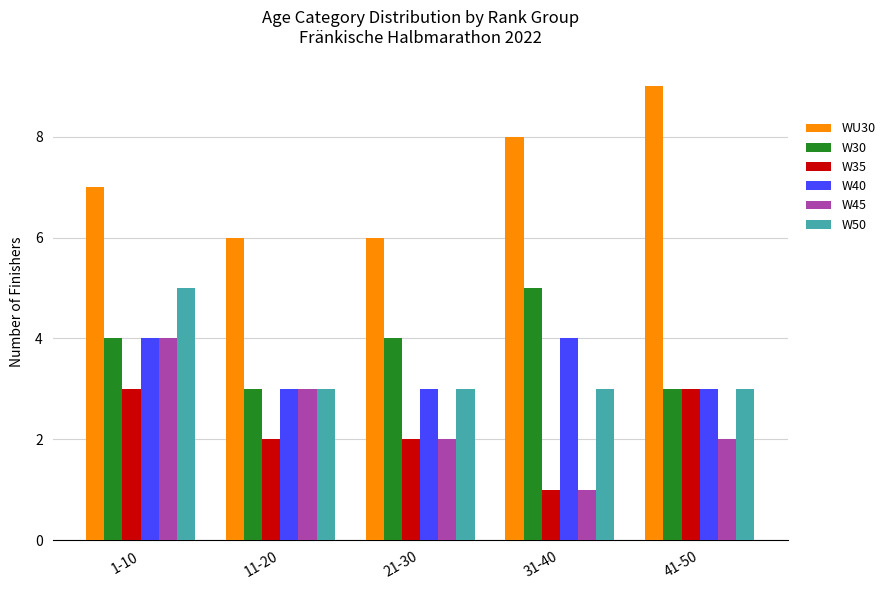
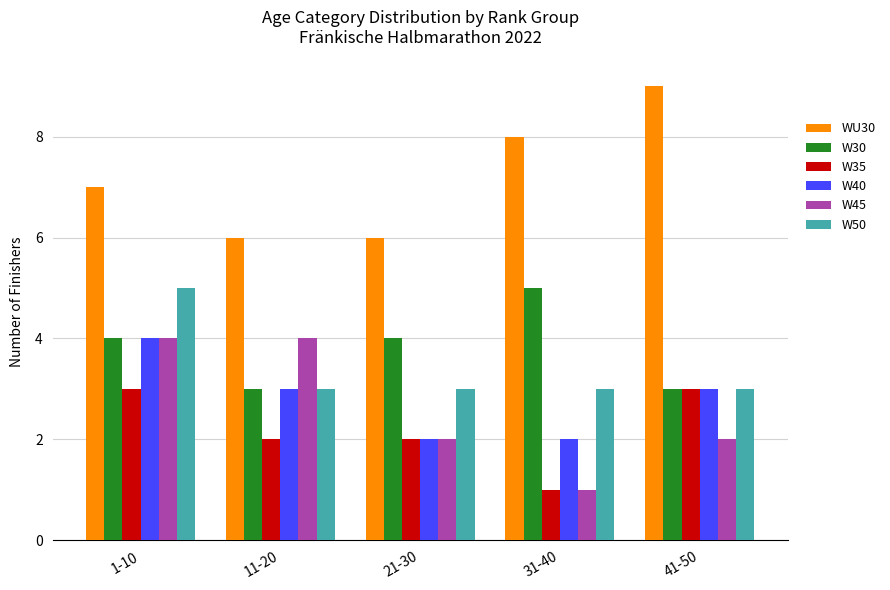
W45, 11-20: 3 -> 4
W40, 21-30: 3 -> 2
W40, 31-40: 4 -> 2
